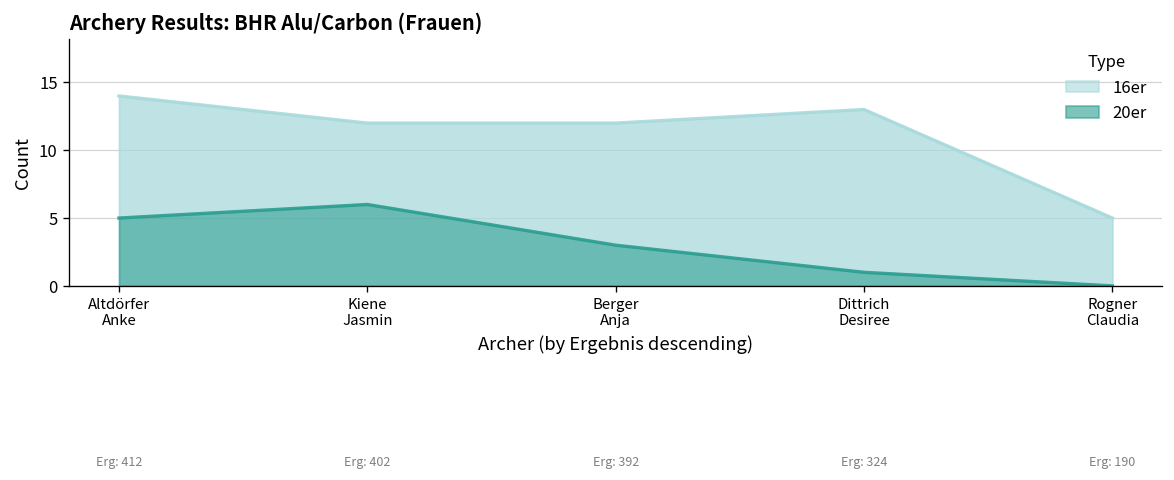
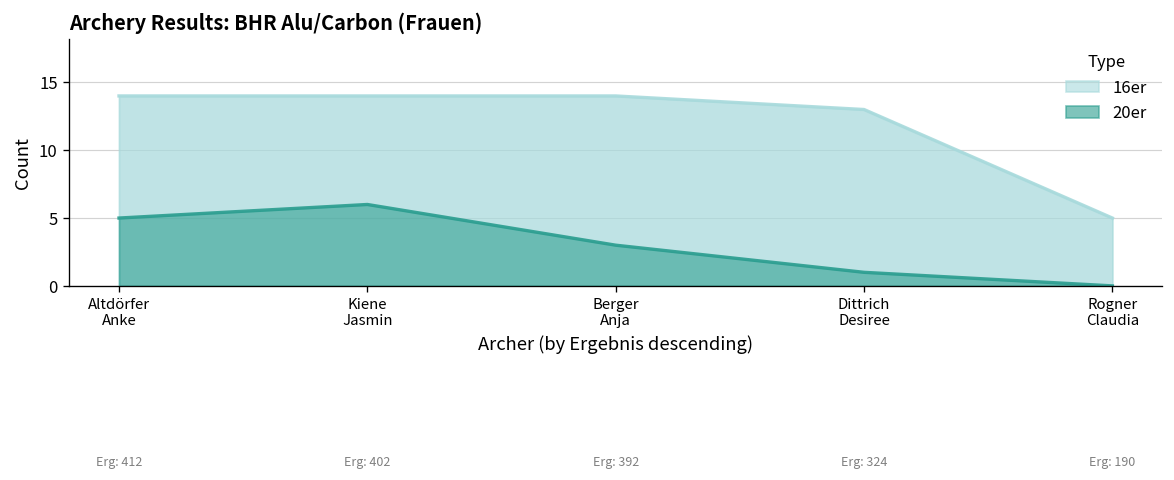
16er, Kiene Jasmin: 12 -> 14
16er, Berger Anja: 12 -> 14
